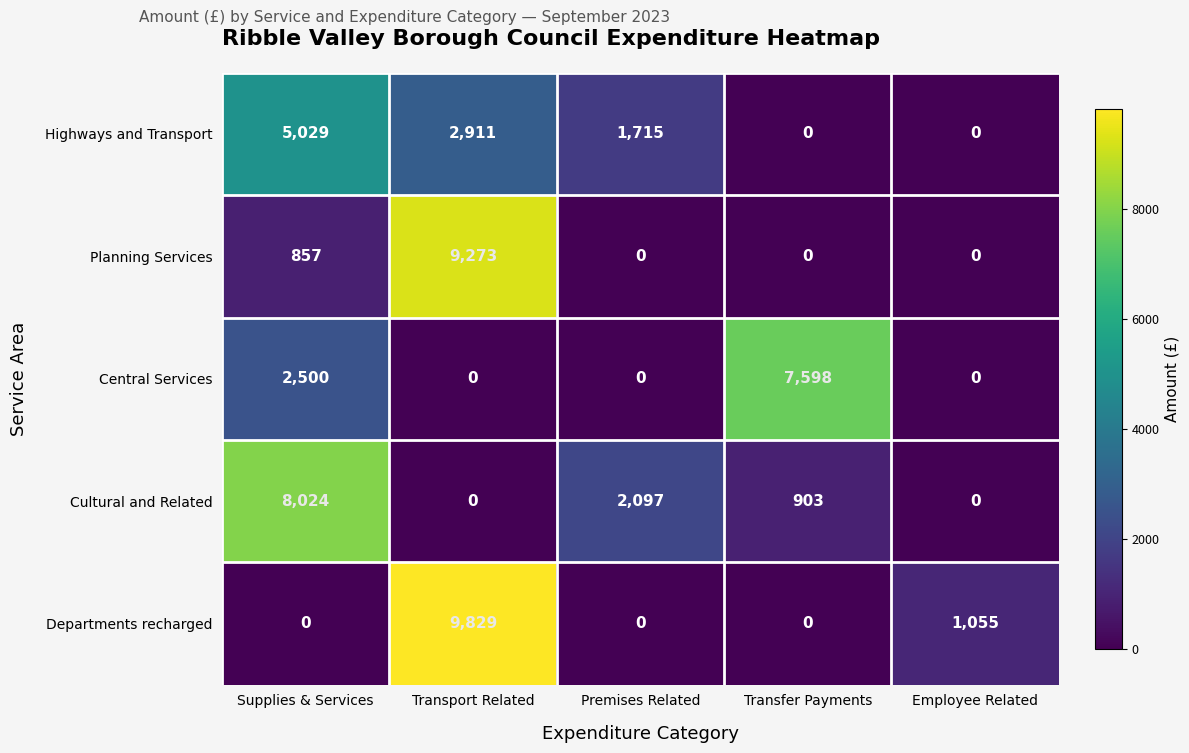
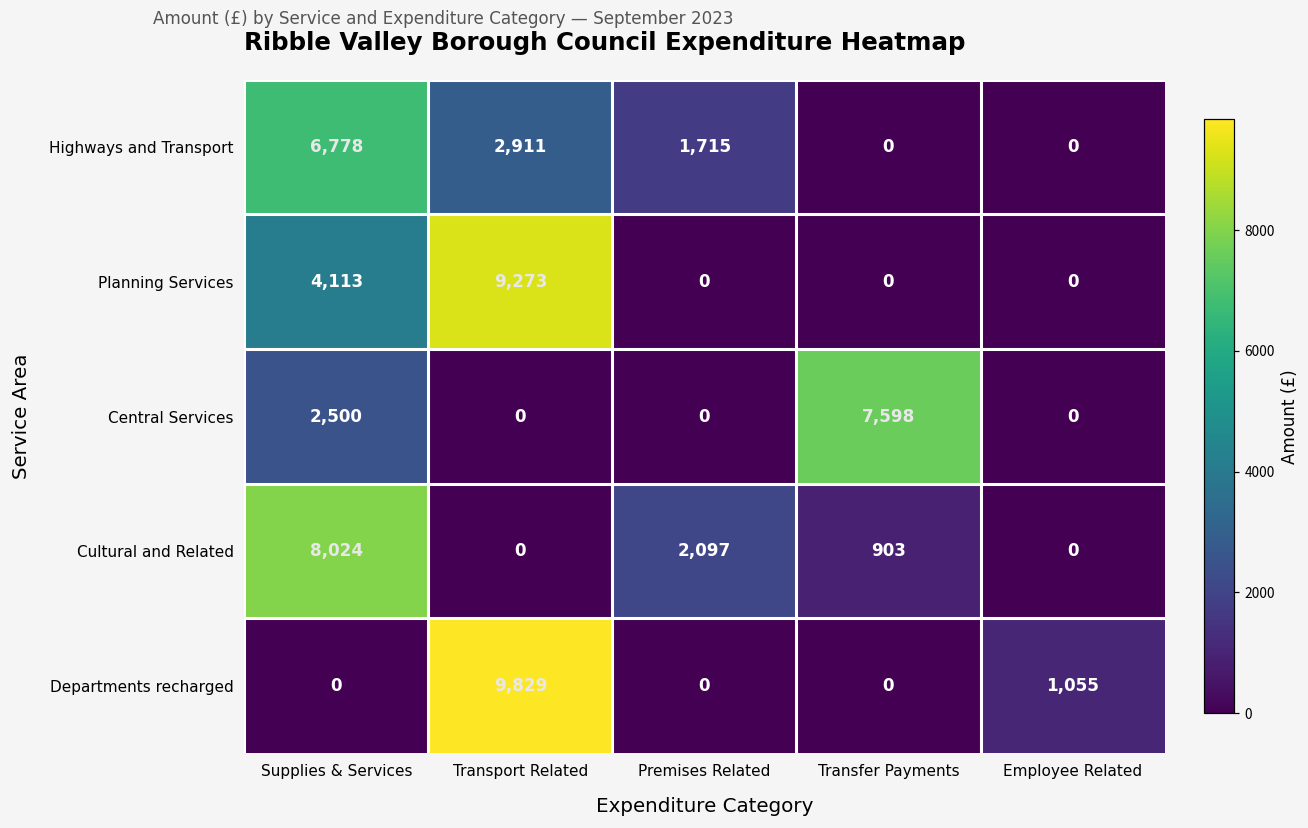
Highways and Transport, Supplies & Services: 5,029 -> 6,778
Planning Services, Supplies & Services: 857 -> 4,113
